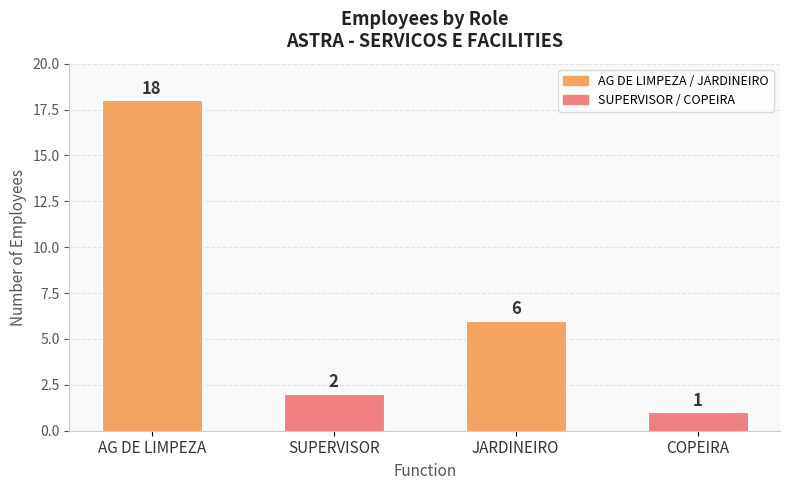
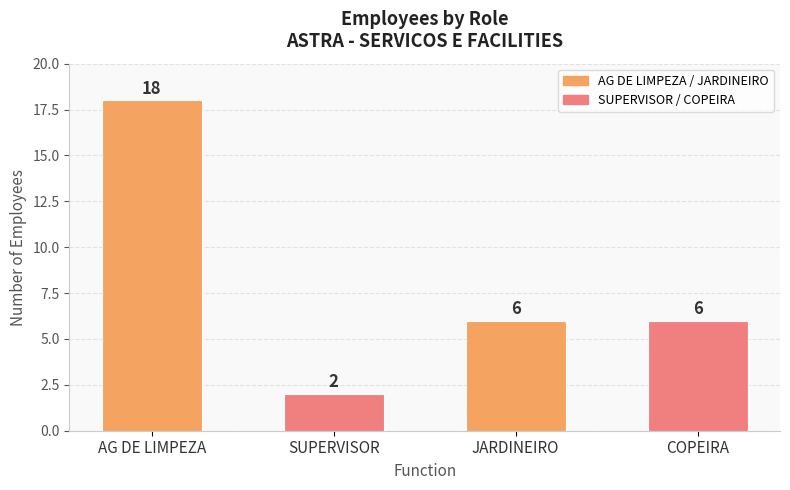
COPEIRA: 1 -> 6
